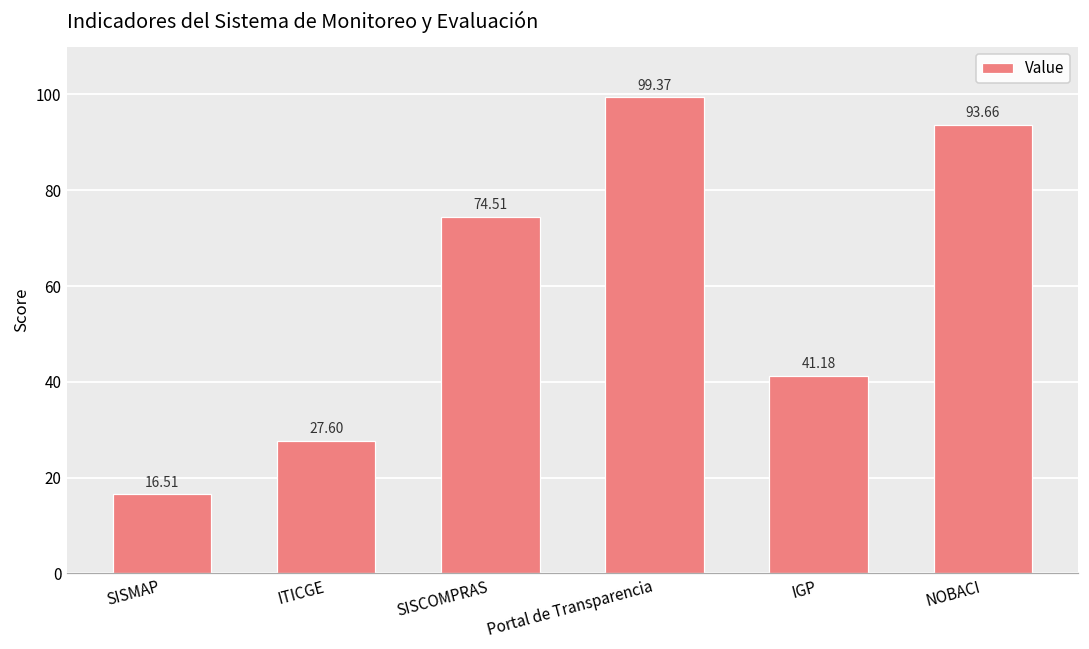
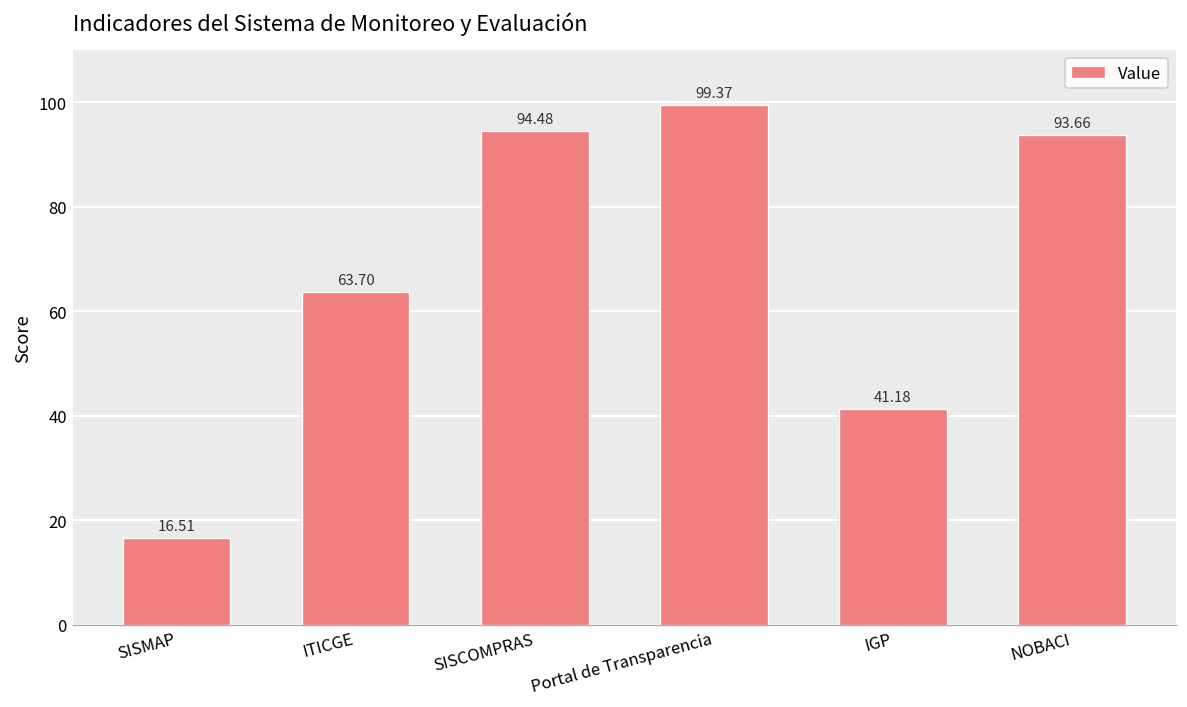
ITICGE: 27.60 -> 63.70
SISCOMPRAS: 74.51 -> 94.48
